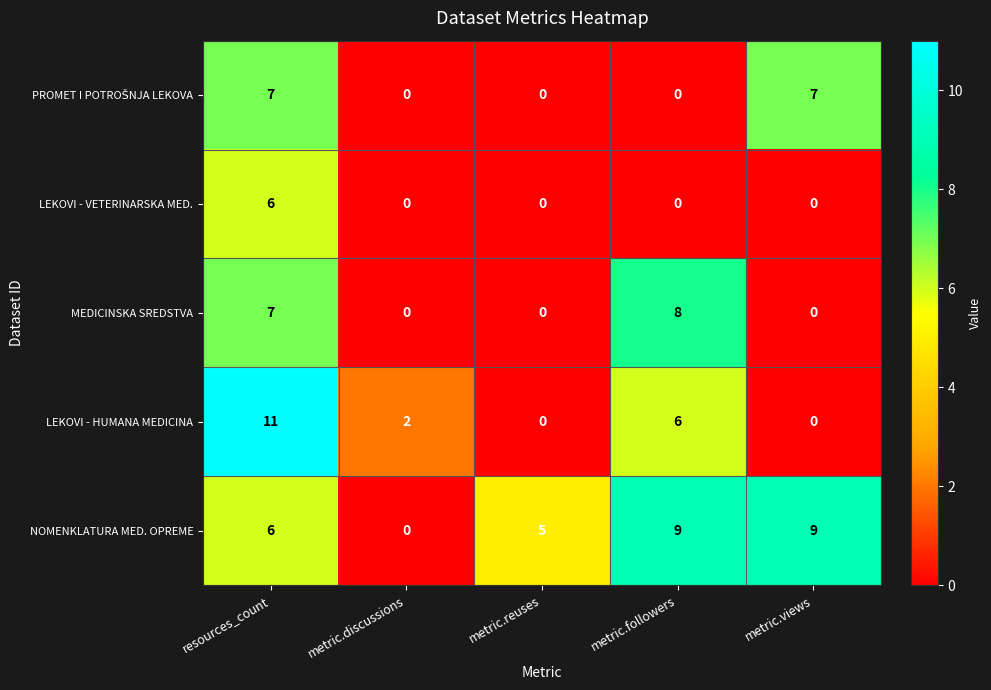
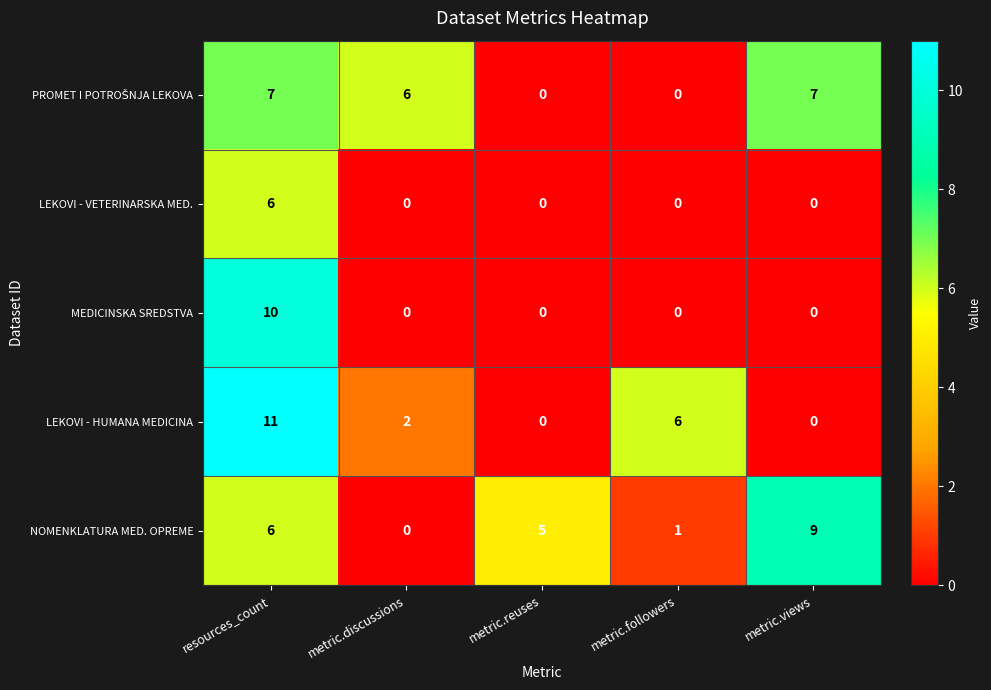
PROMET I POTROŠNJA LEKOVA, metric.discussions: 0 -> 6
MEDICINSKA SREDSTVA, resources_count: 7 -> 10
MEDICINSKA SREDSTVA, metric.followers: 8 -> 0
NOMENKLATURA MED. OPREME, metric.followers: 9 -> 1
